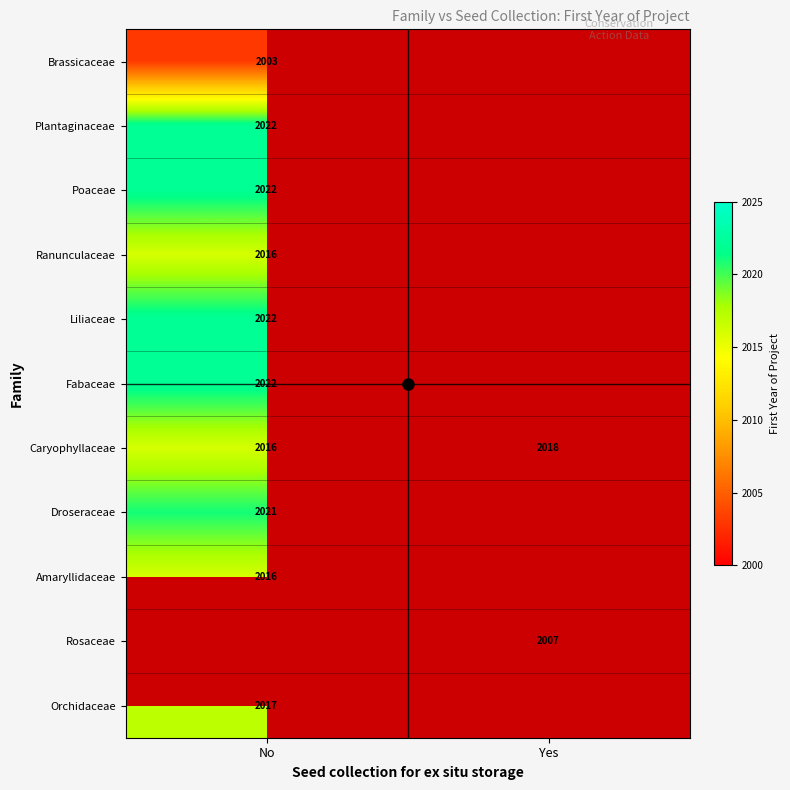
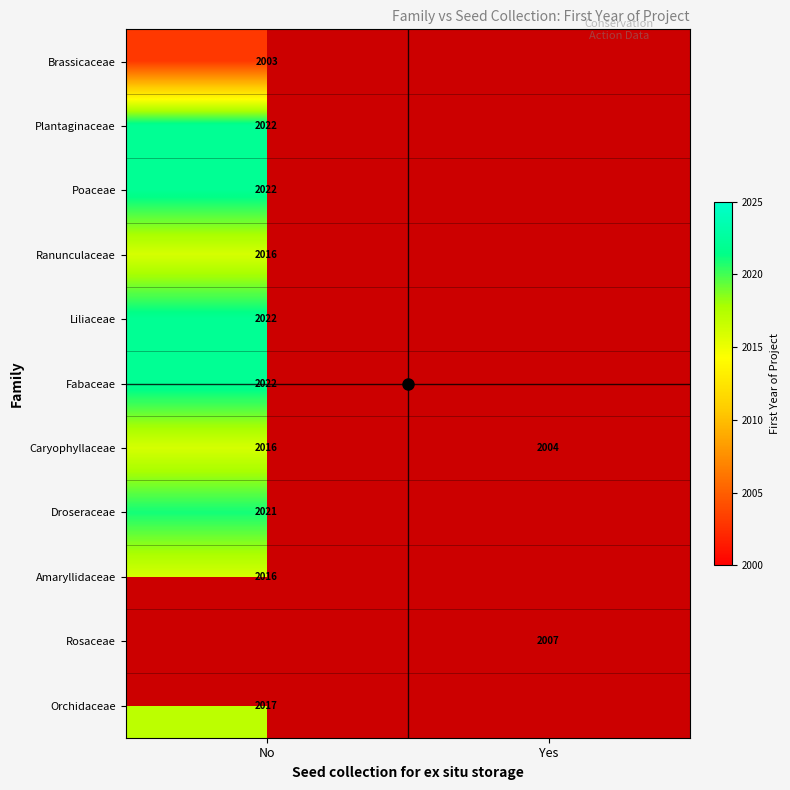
Caryophyllaceae, Yes: 2018 -> 2004
